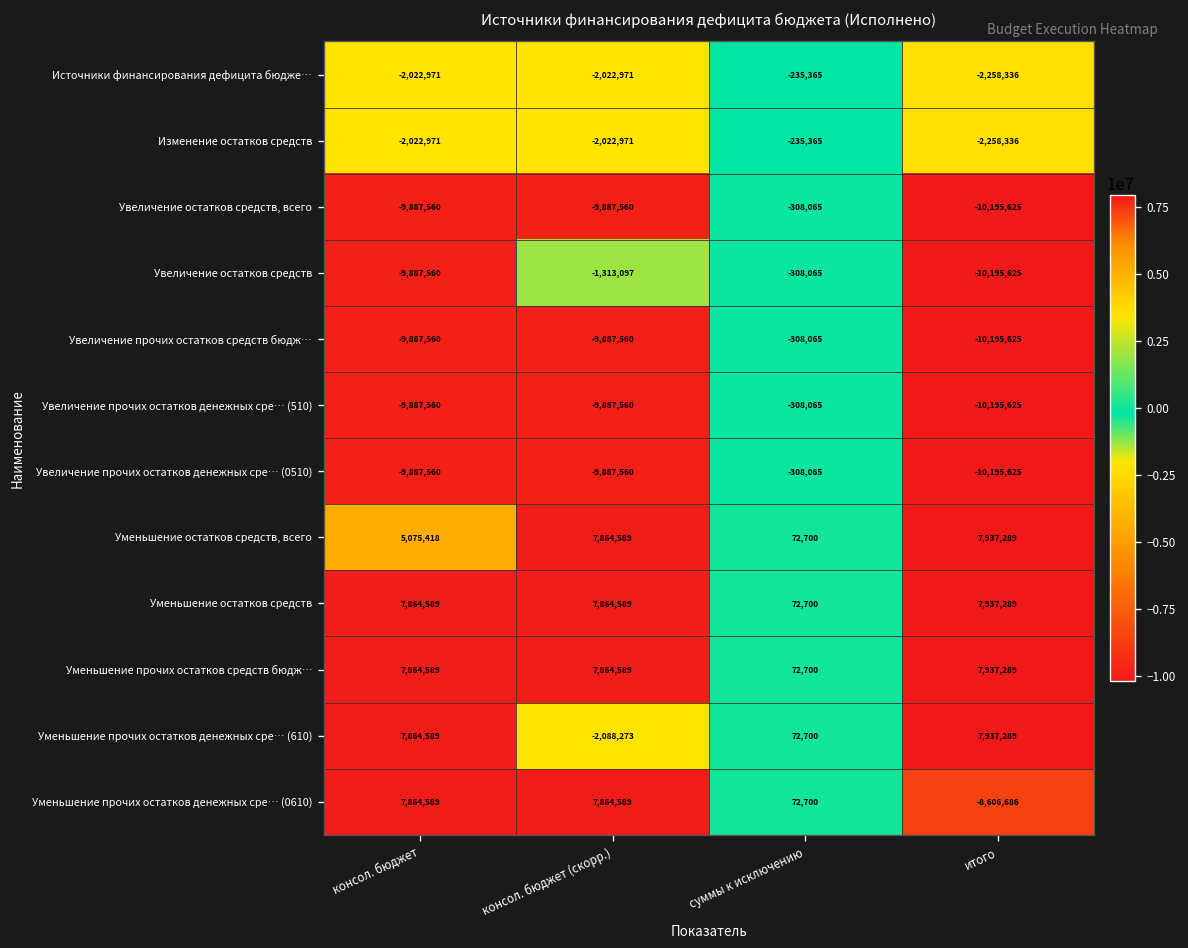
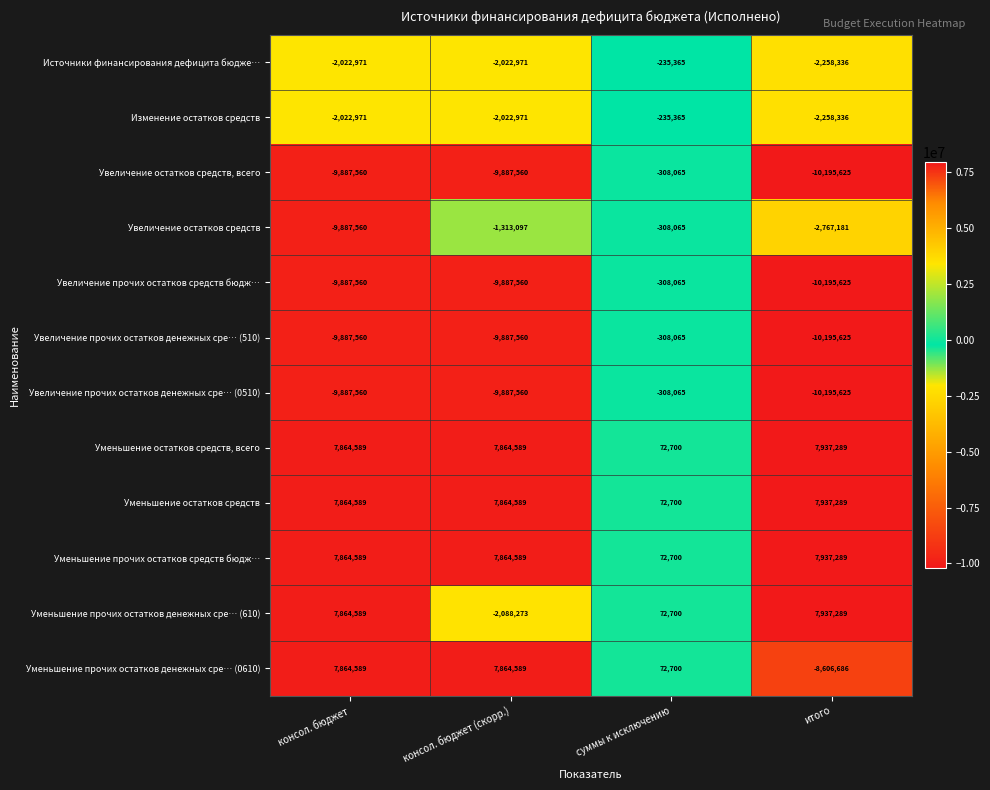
Увеличение остатков средств, итого: -10,195,625 -> -2,767,181
Уменьшение остатков средств, всего, консол. бюджет: 5,075,418 -> 7,864,589
